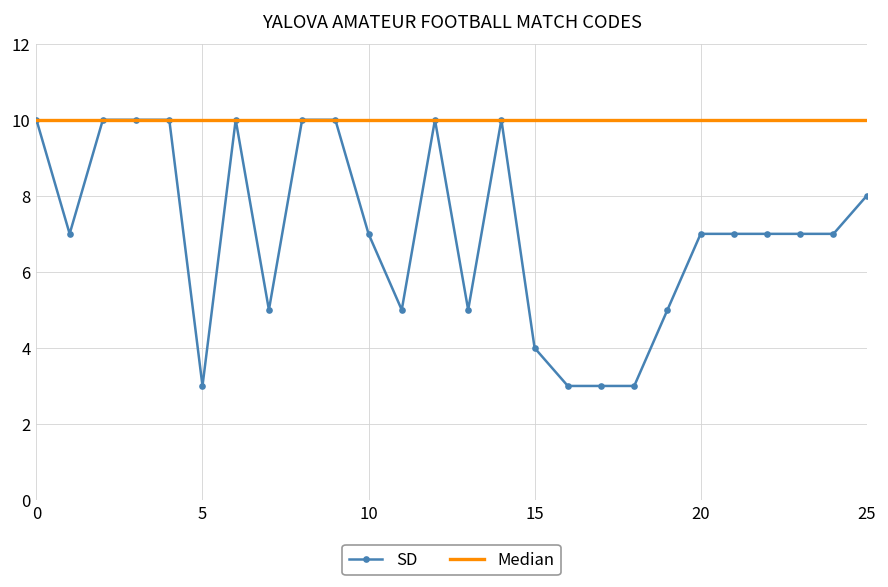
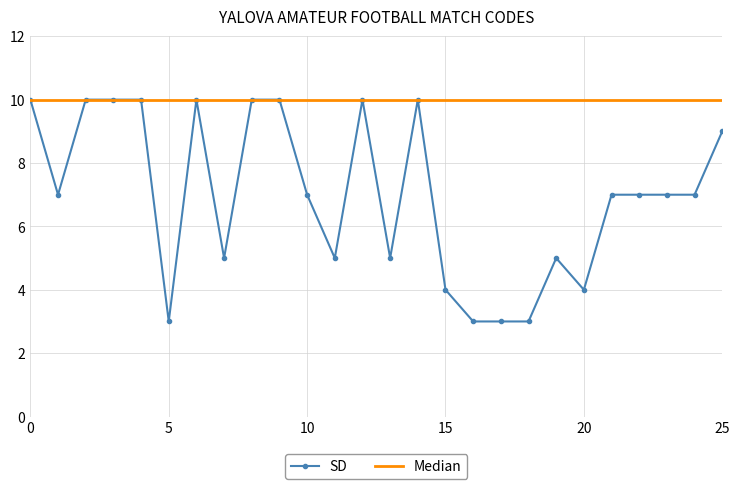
SD, 20: 7 -> 4
SD, 25: 8 -> 9
